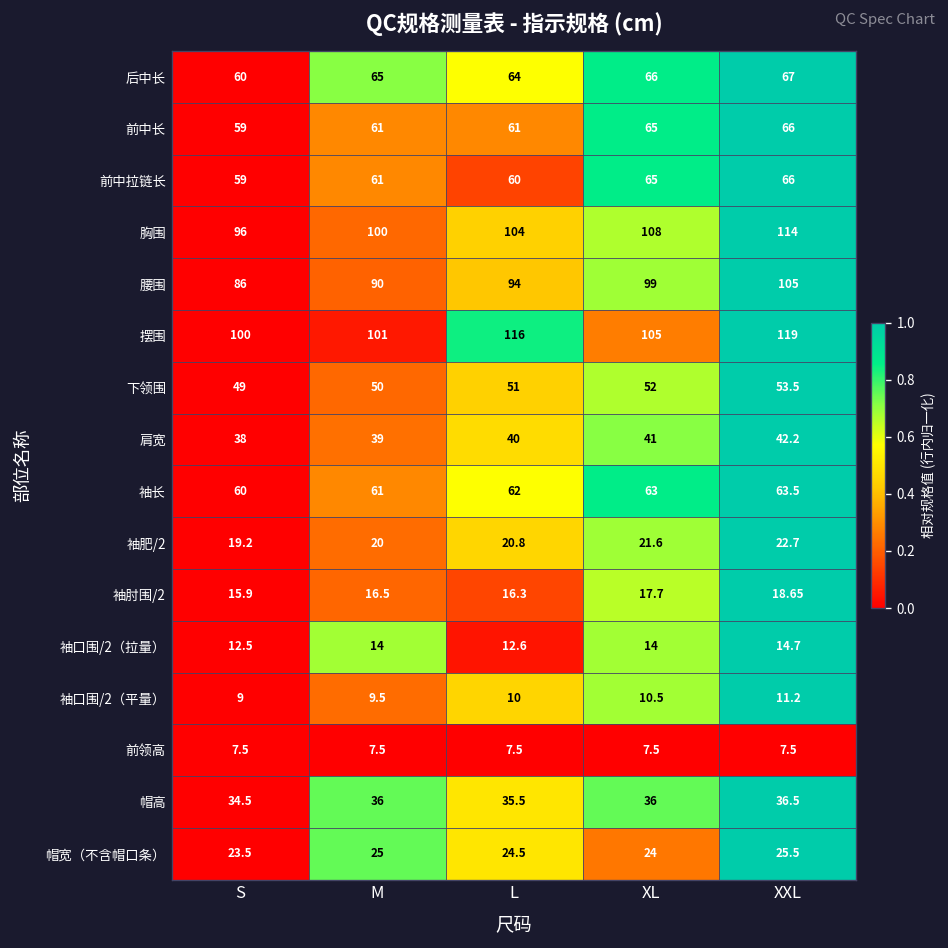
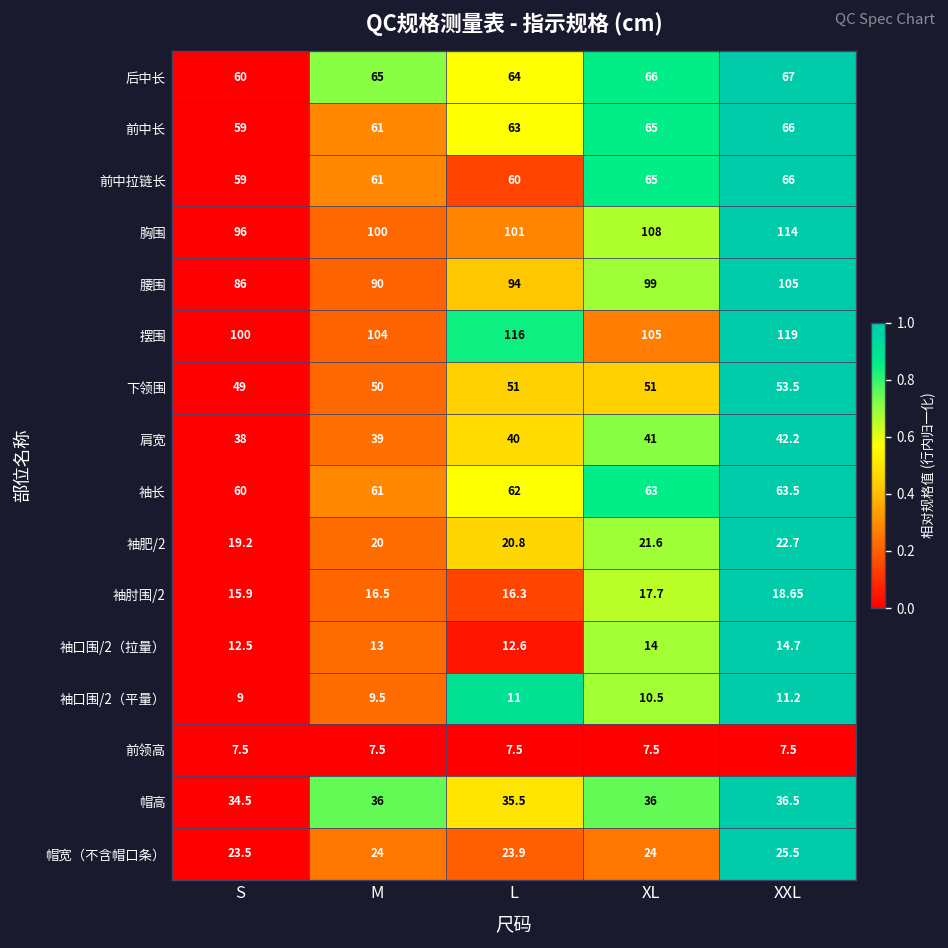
前中长, L: 61 -> 63
胸围, L: 104 -> 101
摆围, M: 101 -> 104
下领围, XL: 52 -> 51
袖口围/2（拉量）, M: 14 -> 13
袖口围/2（平量）, L: 10 -> 11
帽宽（不含帽口条）, M: 25 -> 24
帽宽（不含帽口条）, L: 24.5 -> 23.9
